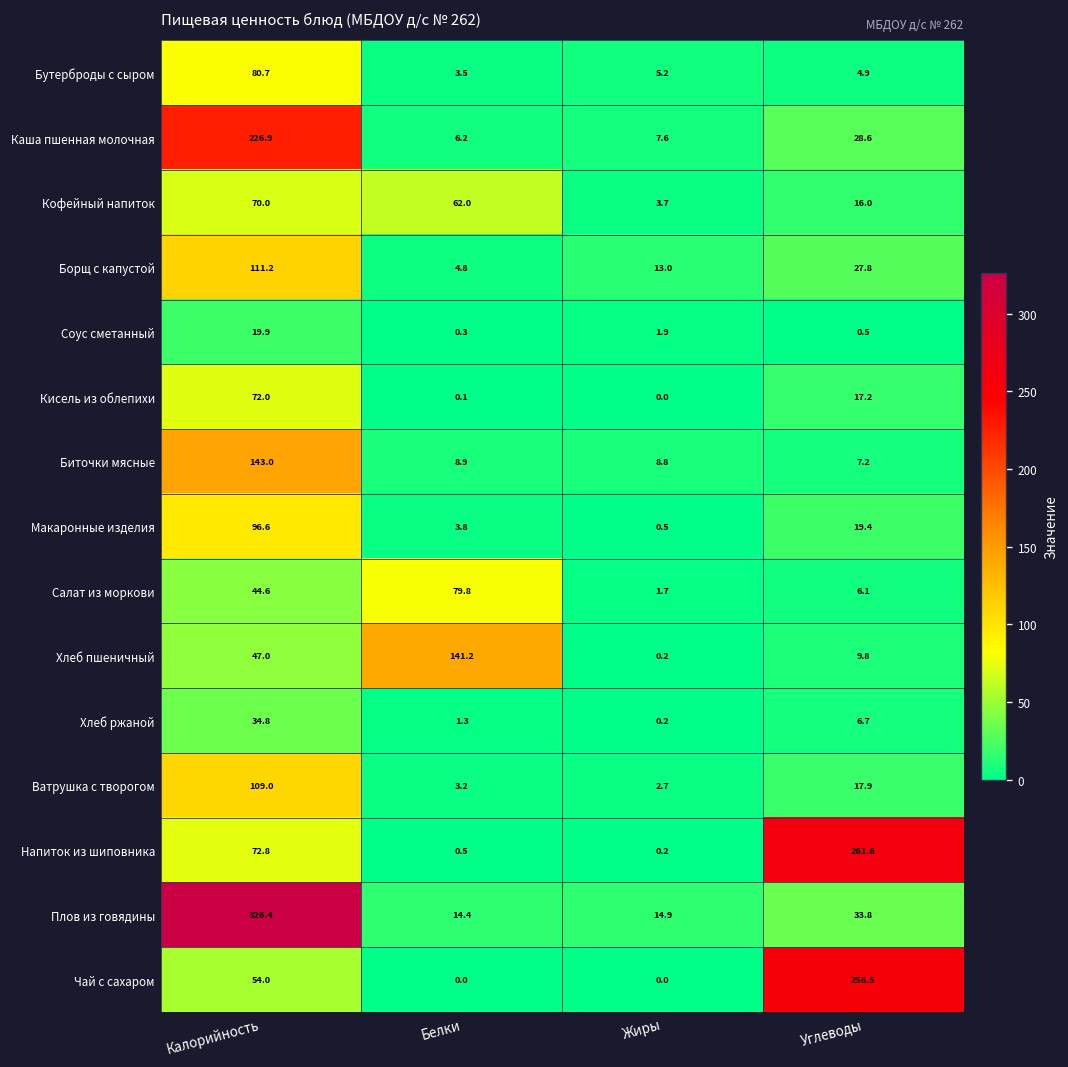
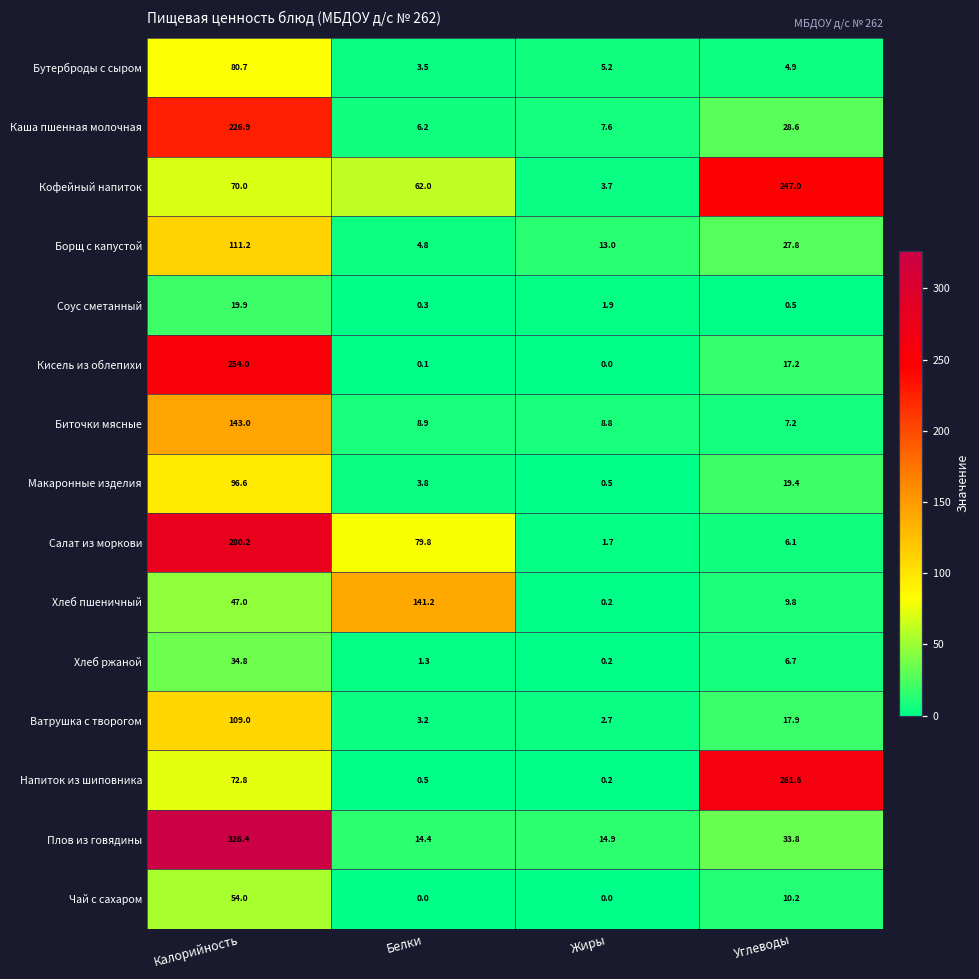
Кофейный напиток, Углеводы: 16.0 -> 247.0
Кисель из облепихи, Калорийность: 72.0 -> 254.0
Салат из моркови, Калорийность: 44.6 -> 280.2
Чай с сахаром, Углеводы: 256.5 -> 10.2
